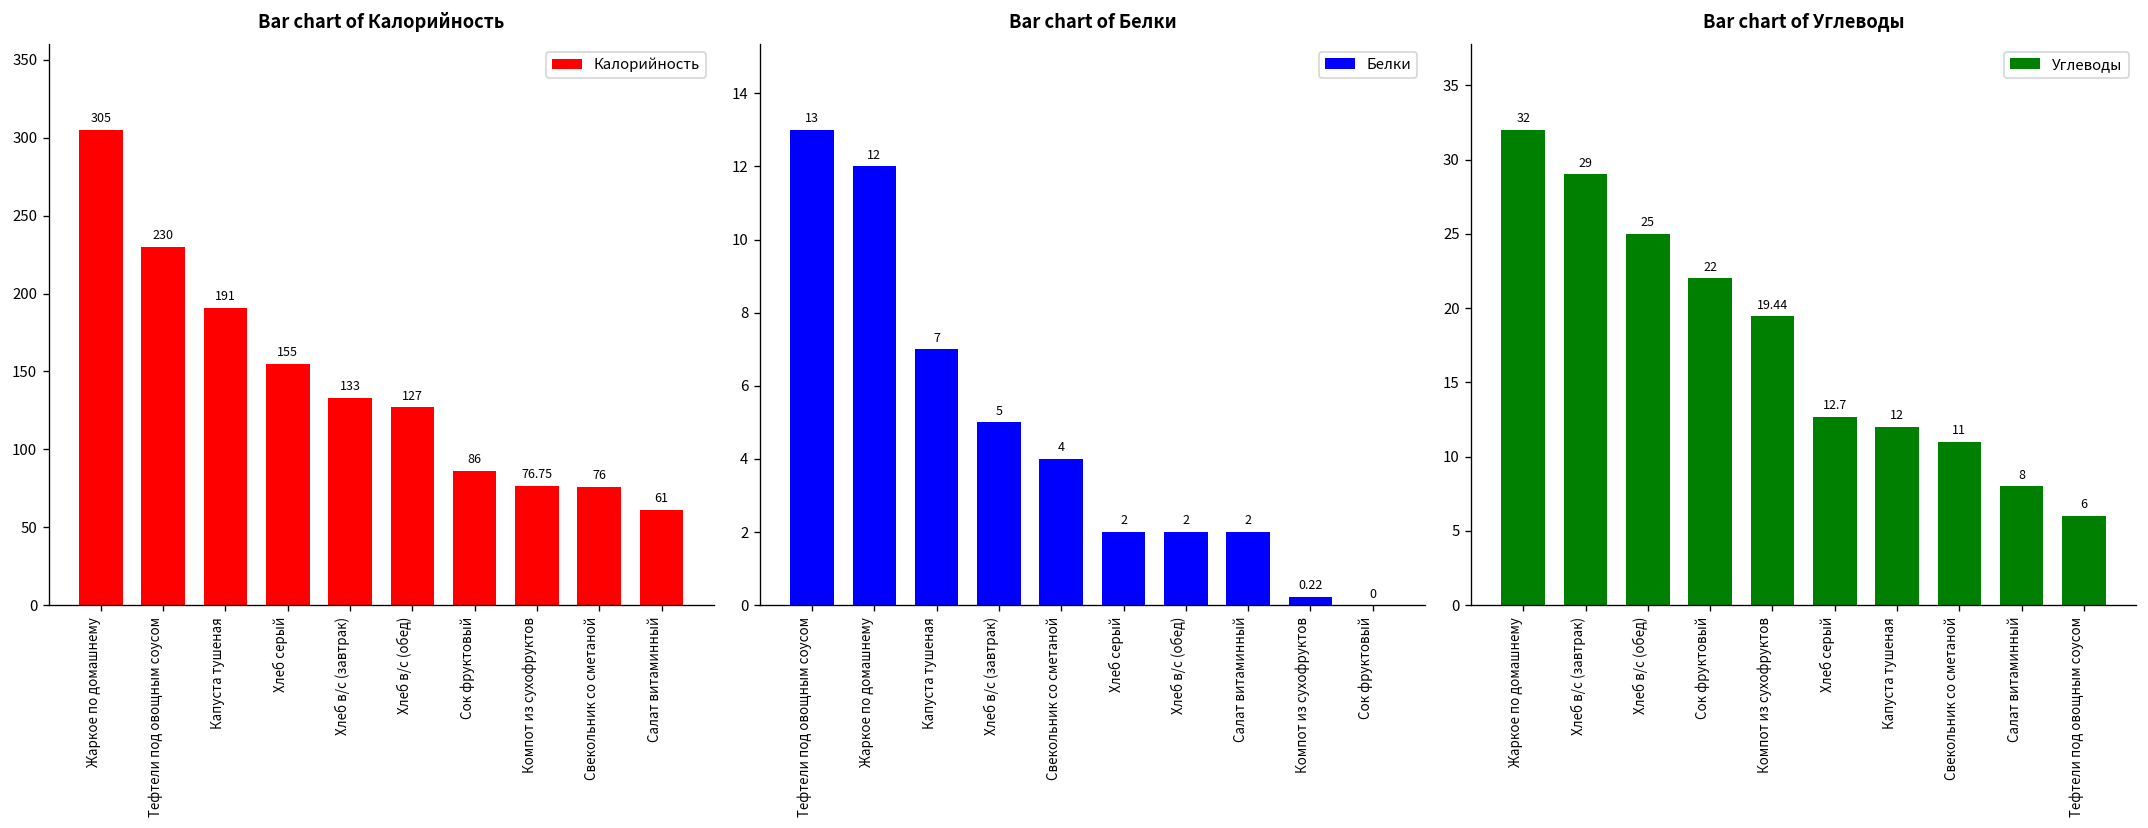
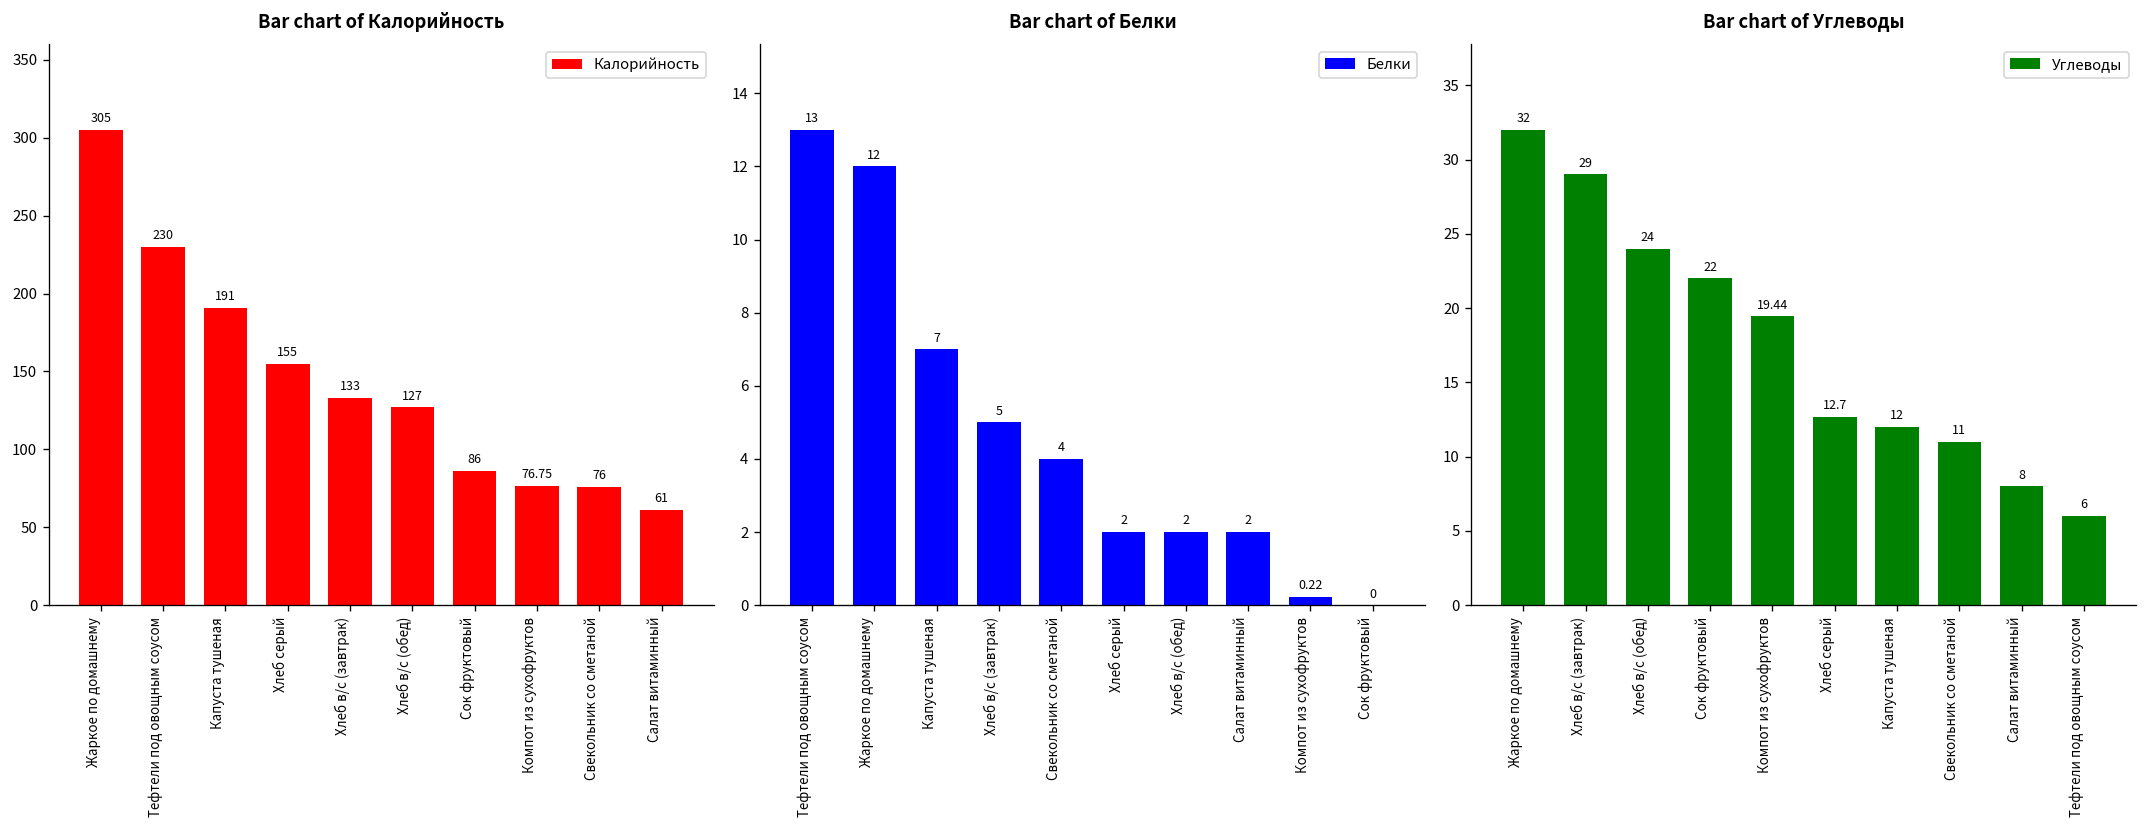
Bar chart of Углеводы, Хлеб в/с (обед): 25 -> 24
